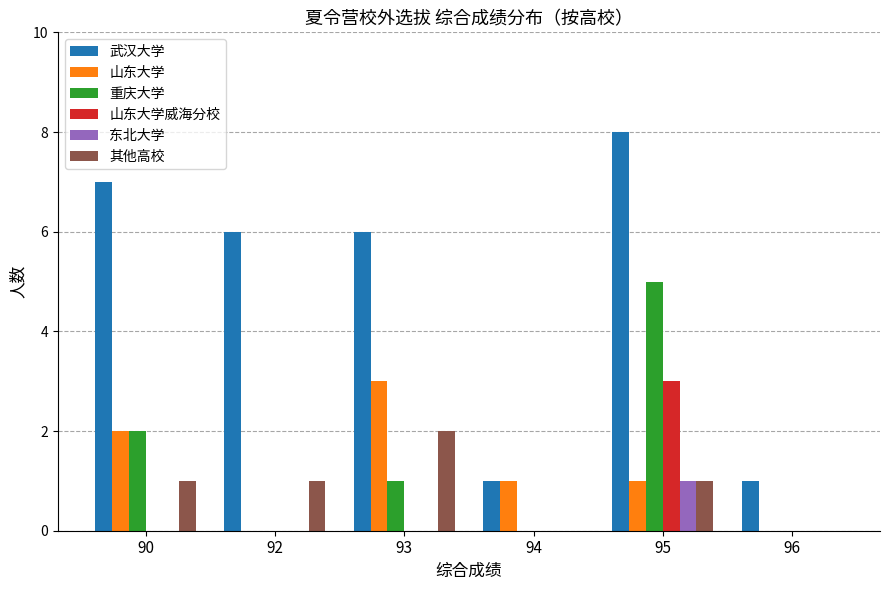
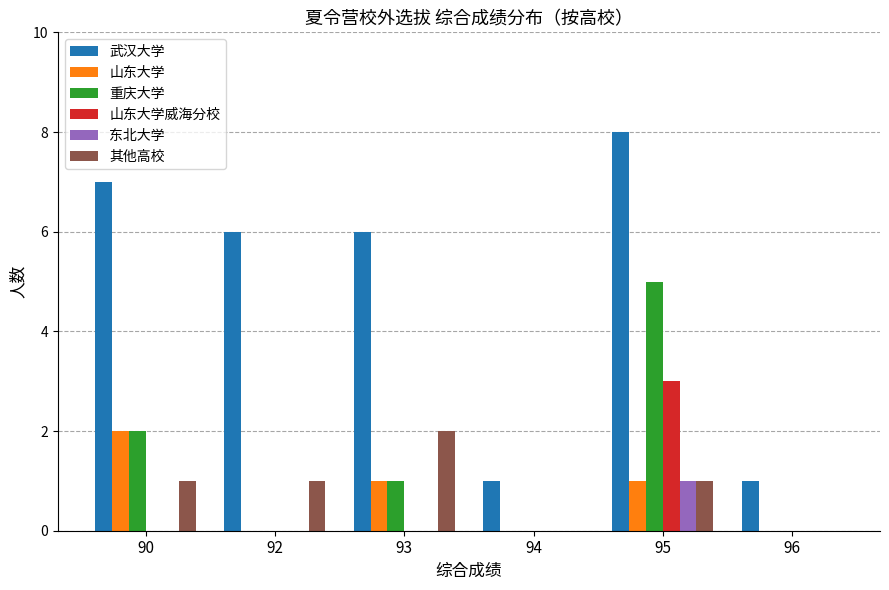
山东大学, 93: 3 -> 1
山东大学, 94: 1 -> 0
